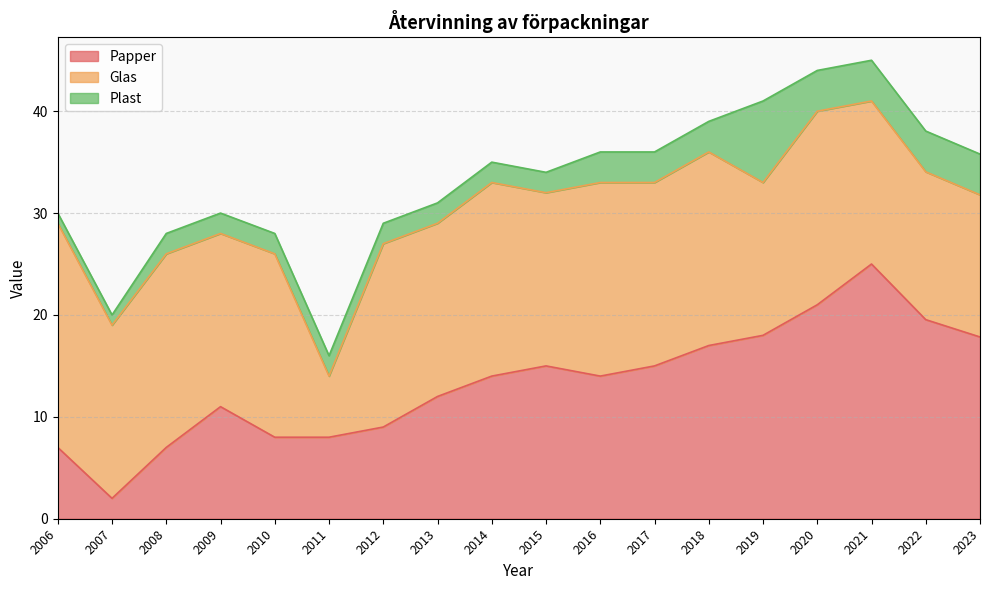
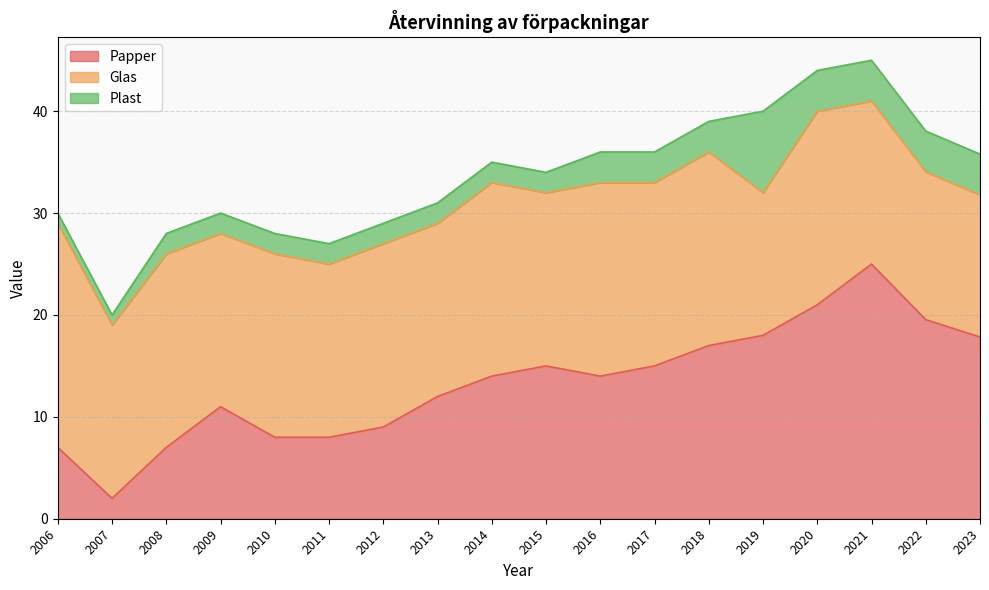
Glas, 2011: 6 -> 17
Glas, 2019: 15 -> 14
